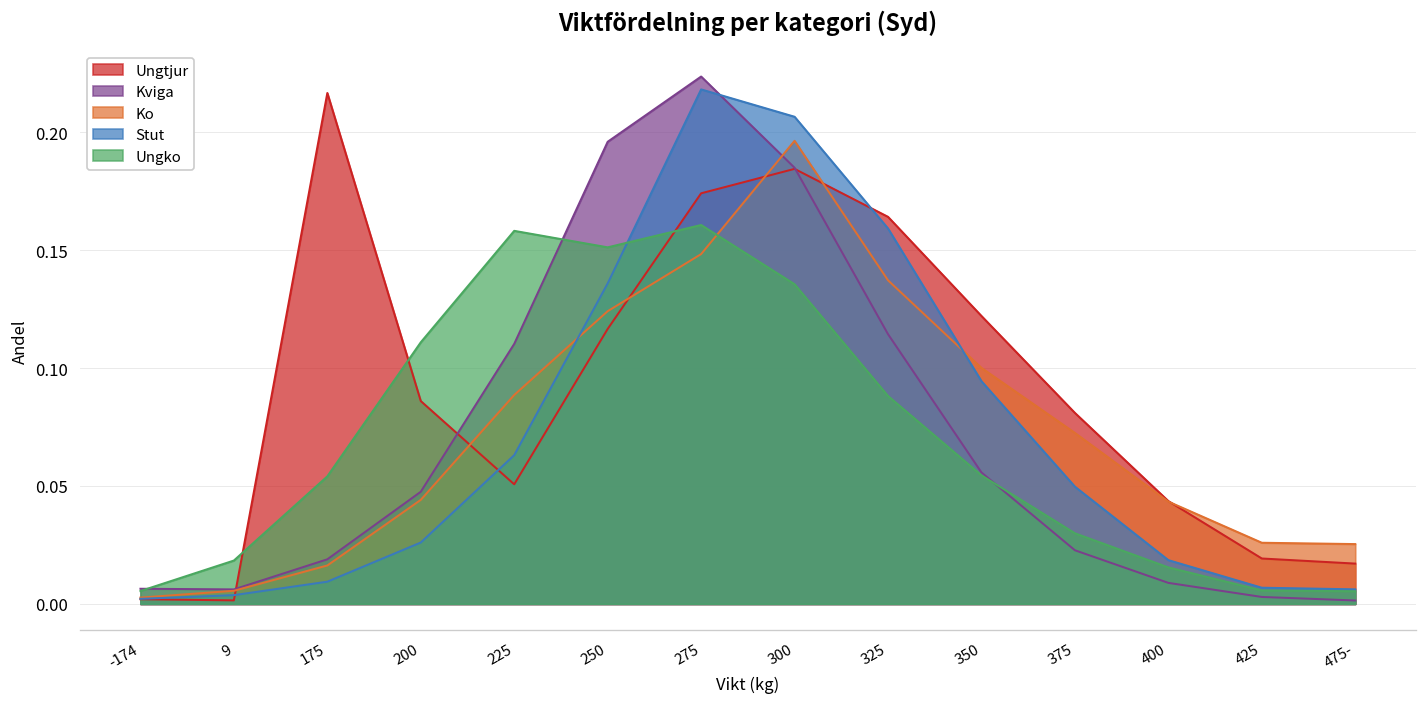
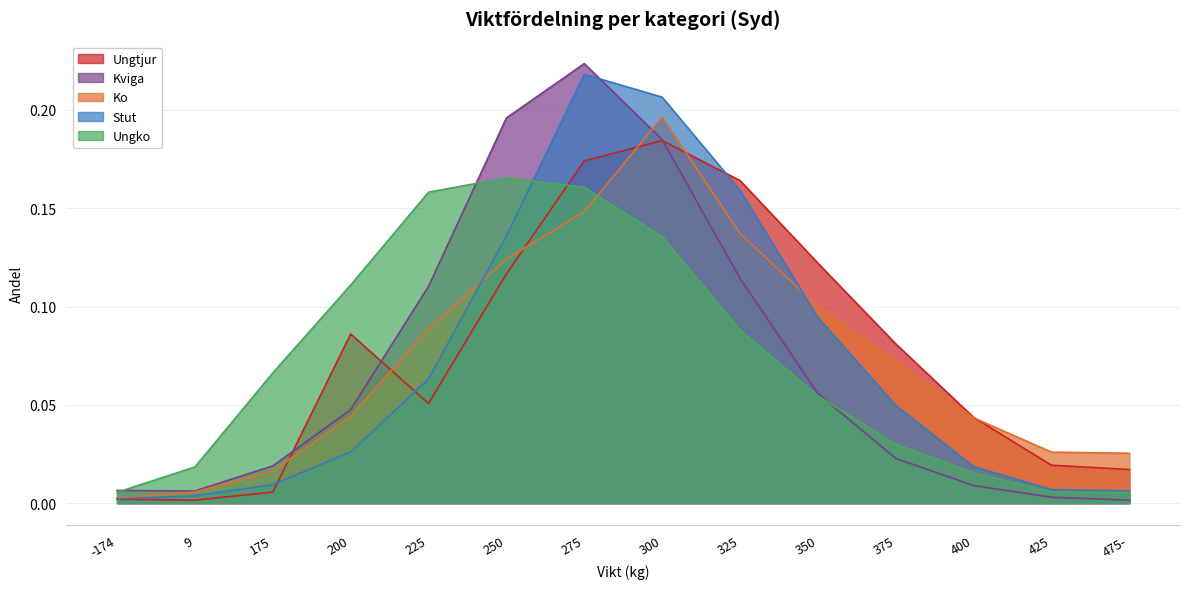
Ungtjur, 175: 0.217 -> 0.006
Ungko, 175: 0.054 -> 0.066
Ungko, 250: 0.151 -> 0.165
